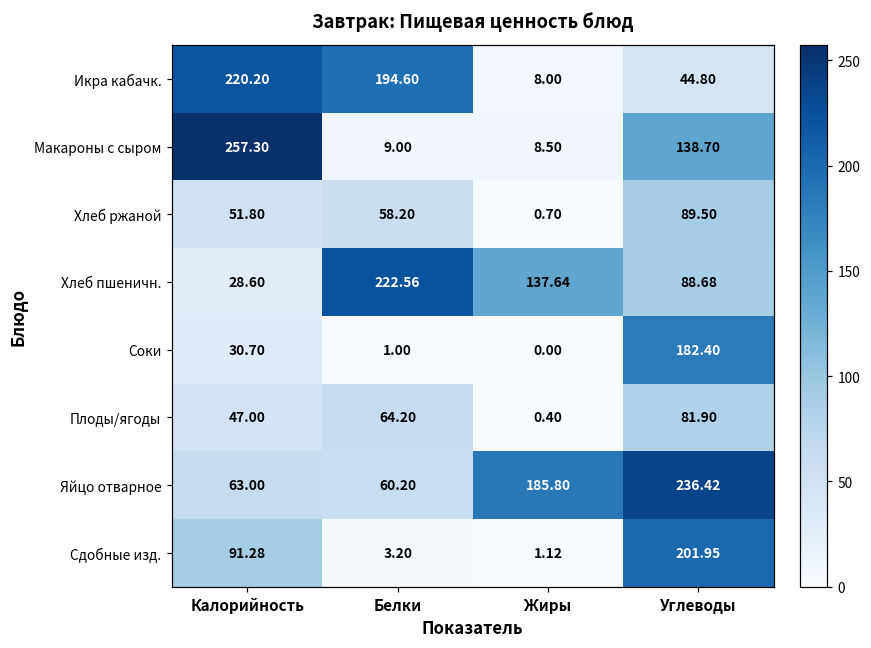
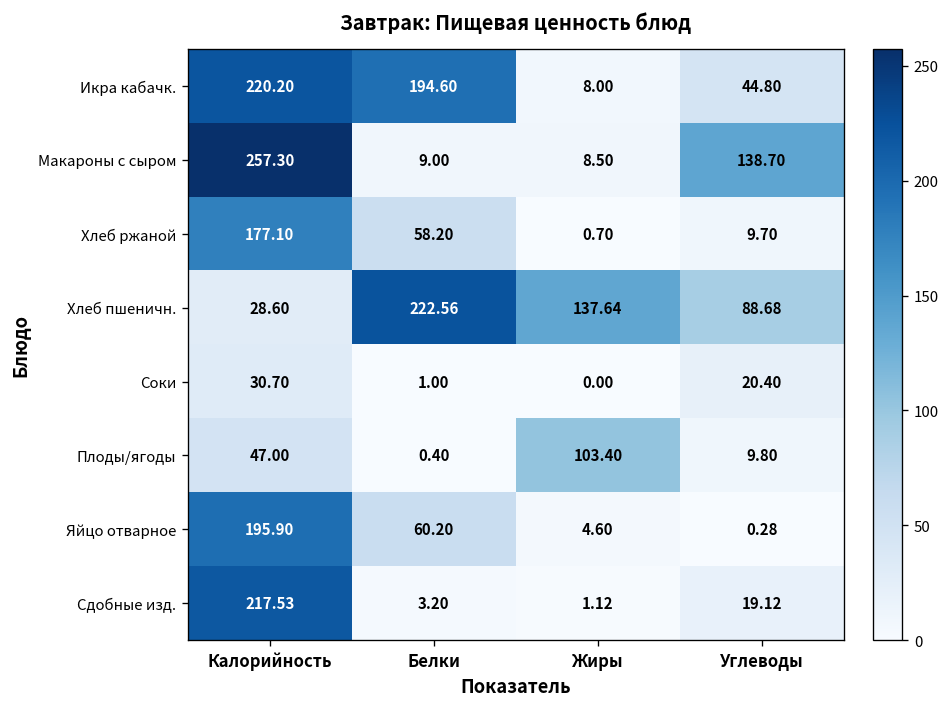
Хлеб ржаной, Калорийность: 51.80 -> 177.10
Хлеб ржаной, Углеводы: 89.50 -> 9.70
Соки, Углеводы: 182.40 -> 20.40
Плоды/ягоды, Белки: 64.20 -> 0.40
Плоды/ягоды, Жиры: 0.40 -> 103.40
Плоды/ягоды, Углеводы: 81.90 -> 9.80
Яйцо отварное, Калорийность: 63.00 -> 195.90
Яйцо отварное, Жиры: 185.80 -> 4.60
Яйцо отварное, Углеводы: 236.42 -> 0.28
Сдобные изд., Калорийность: 91.28 -> 217.53
Сдобные изд., Углеводы: 201.95 -> 19.12
